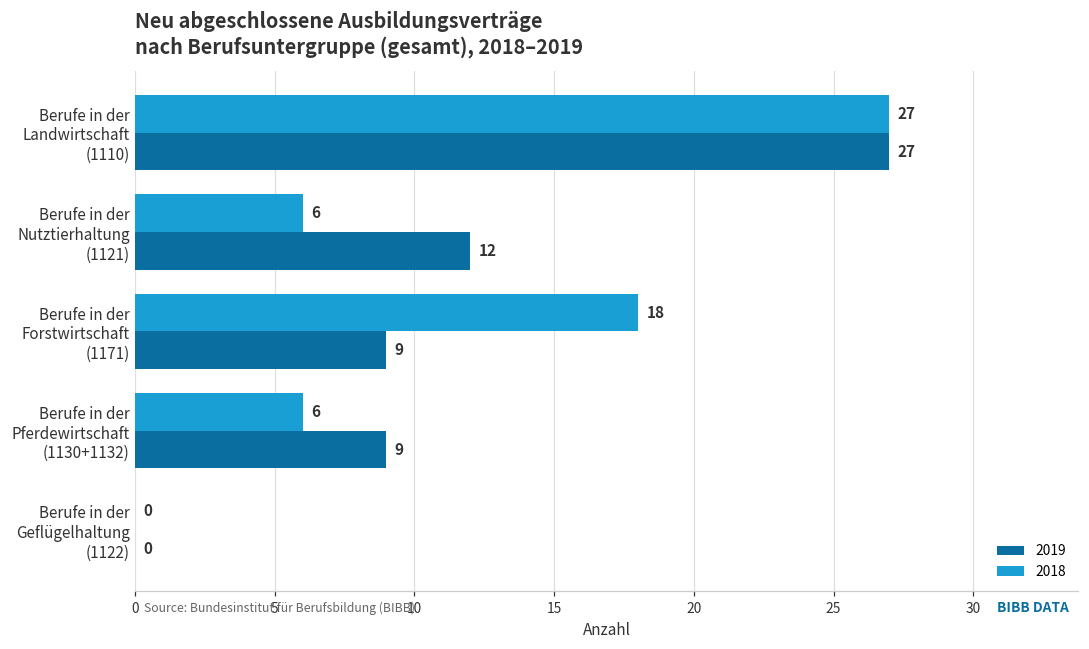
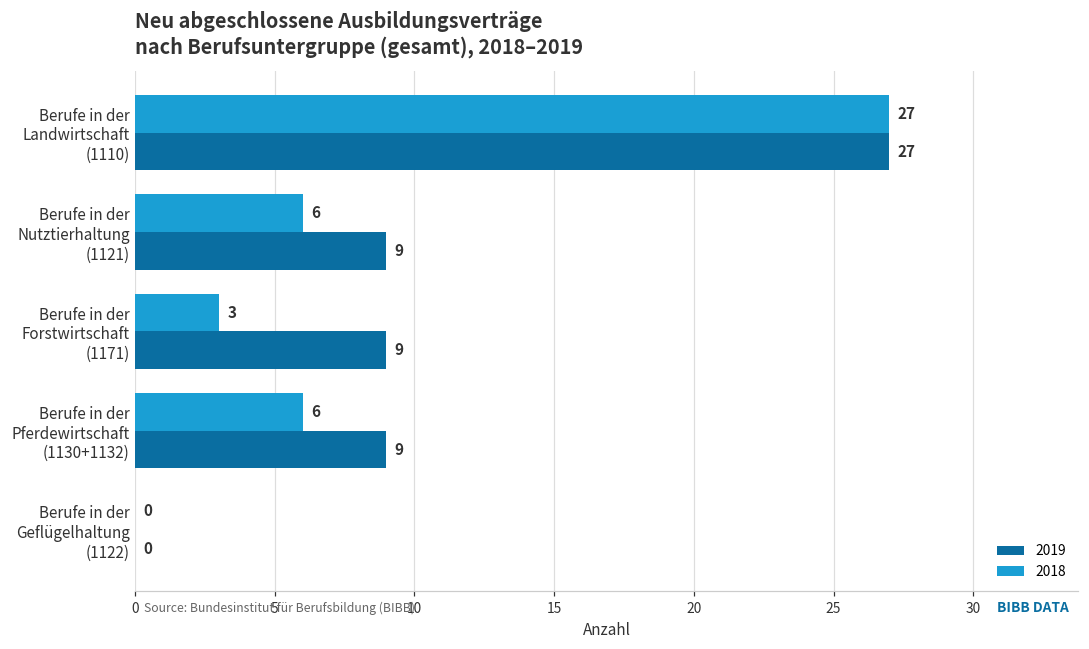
2019, Berufe in der Nutztierhaltung (1121): 12 -> 9
2018, Berufe in der Forstwirtschaft (1171): 18 -> 3
